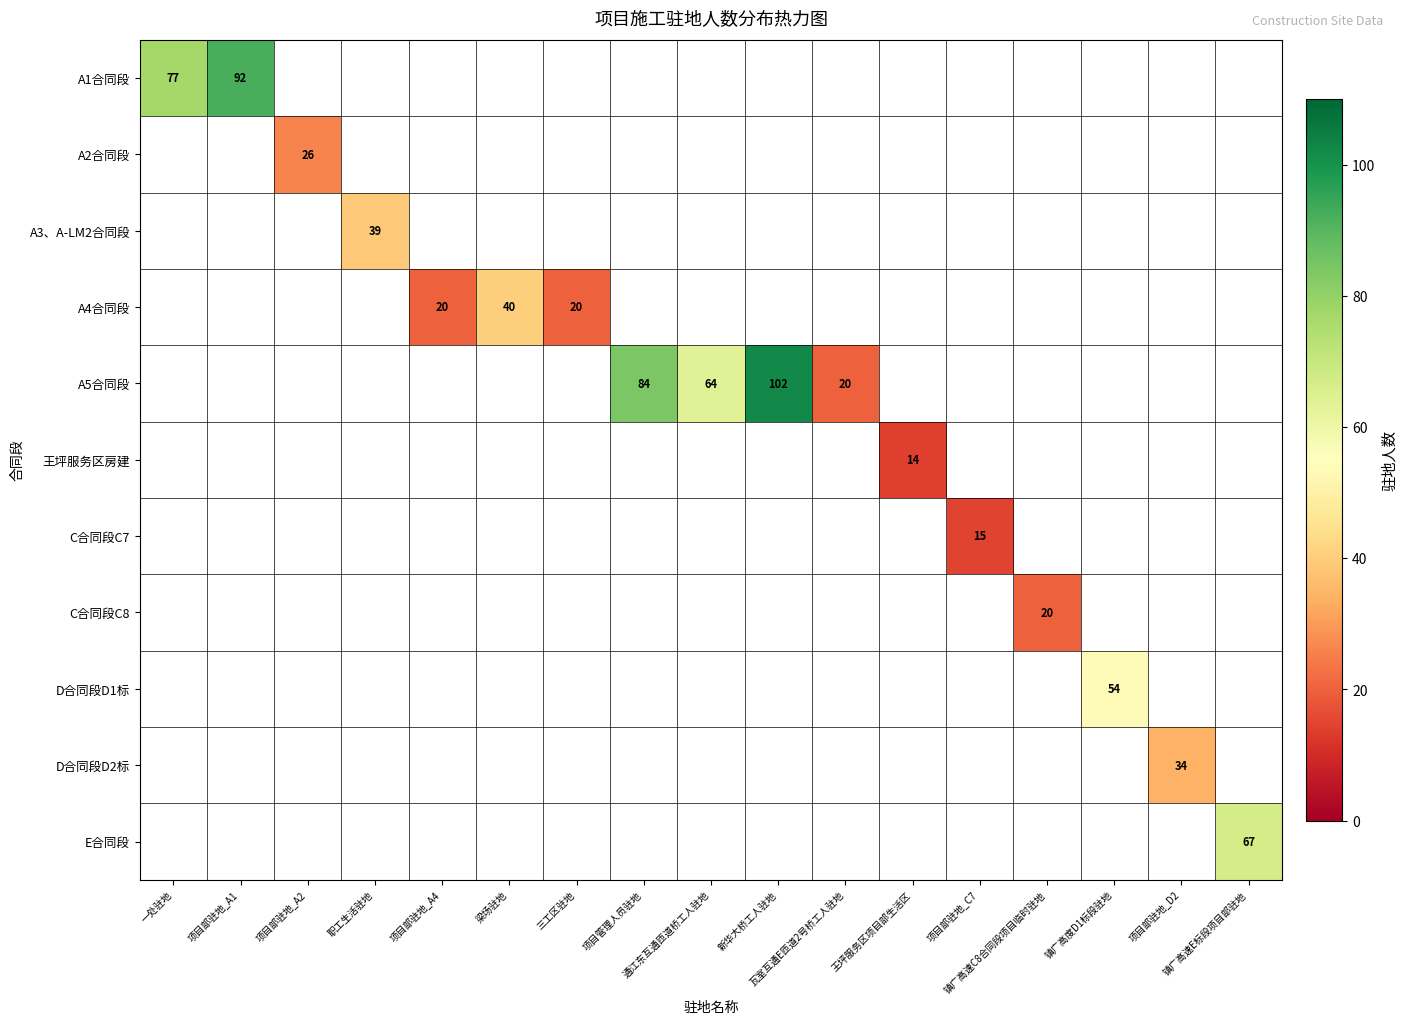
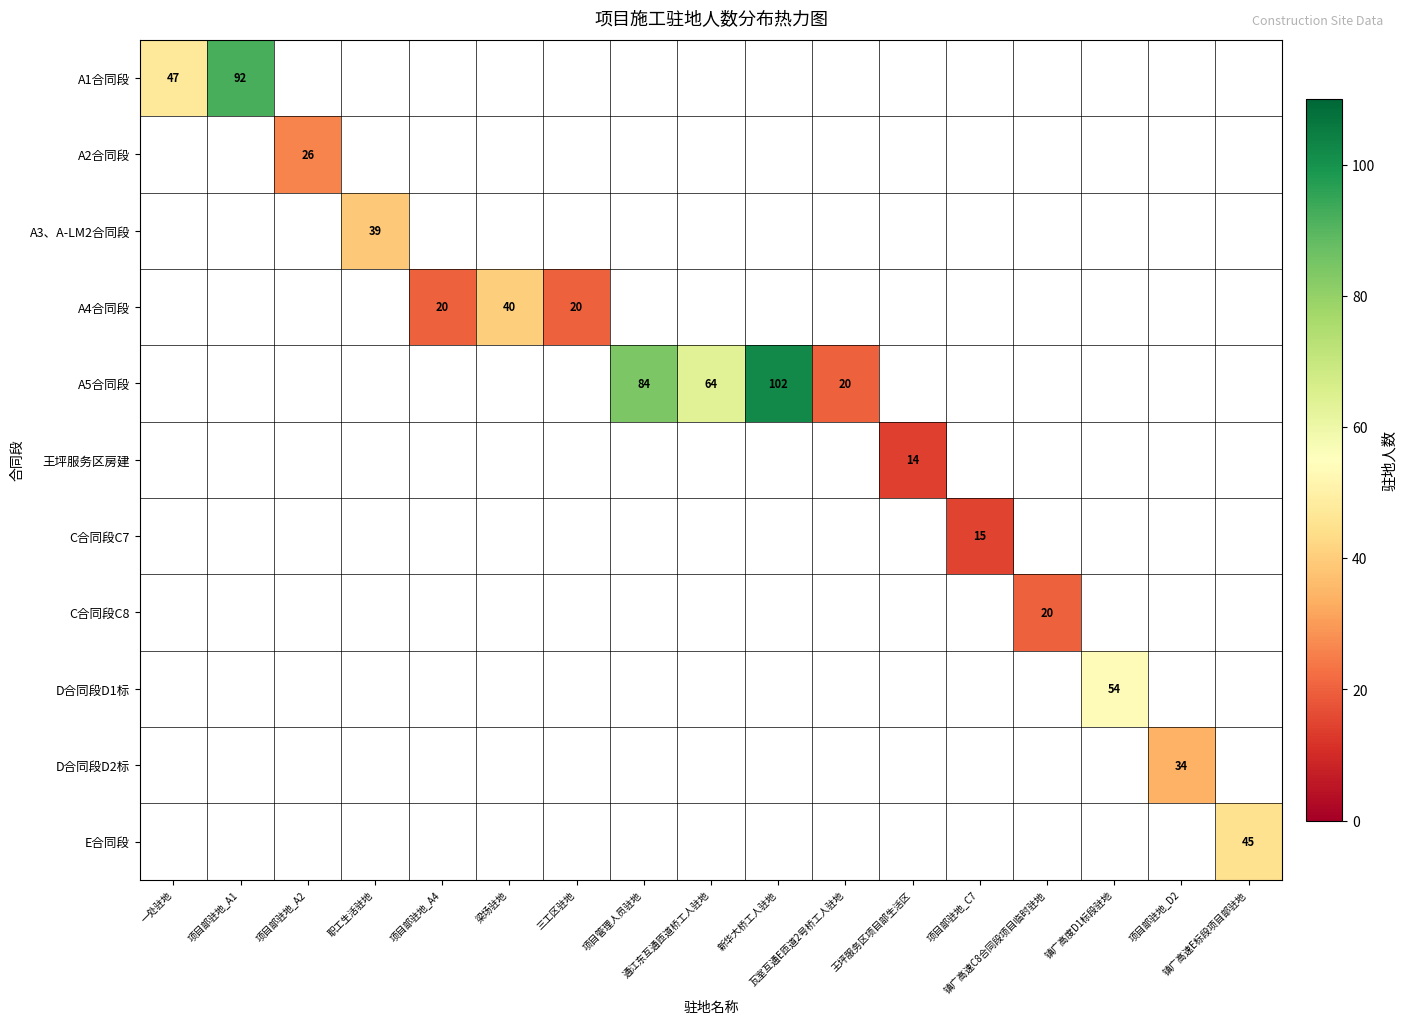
A1合同段, 一处驻地: 77 -> 47
E合同段, 镇广高速E标段项目部驻地: 67 -> 45
